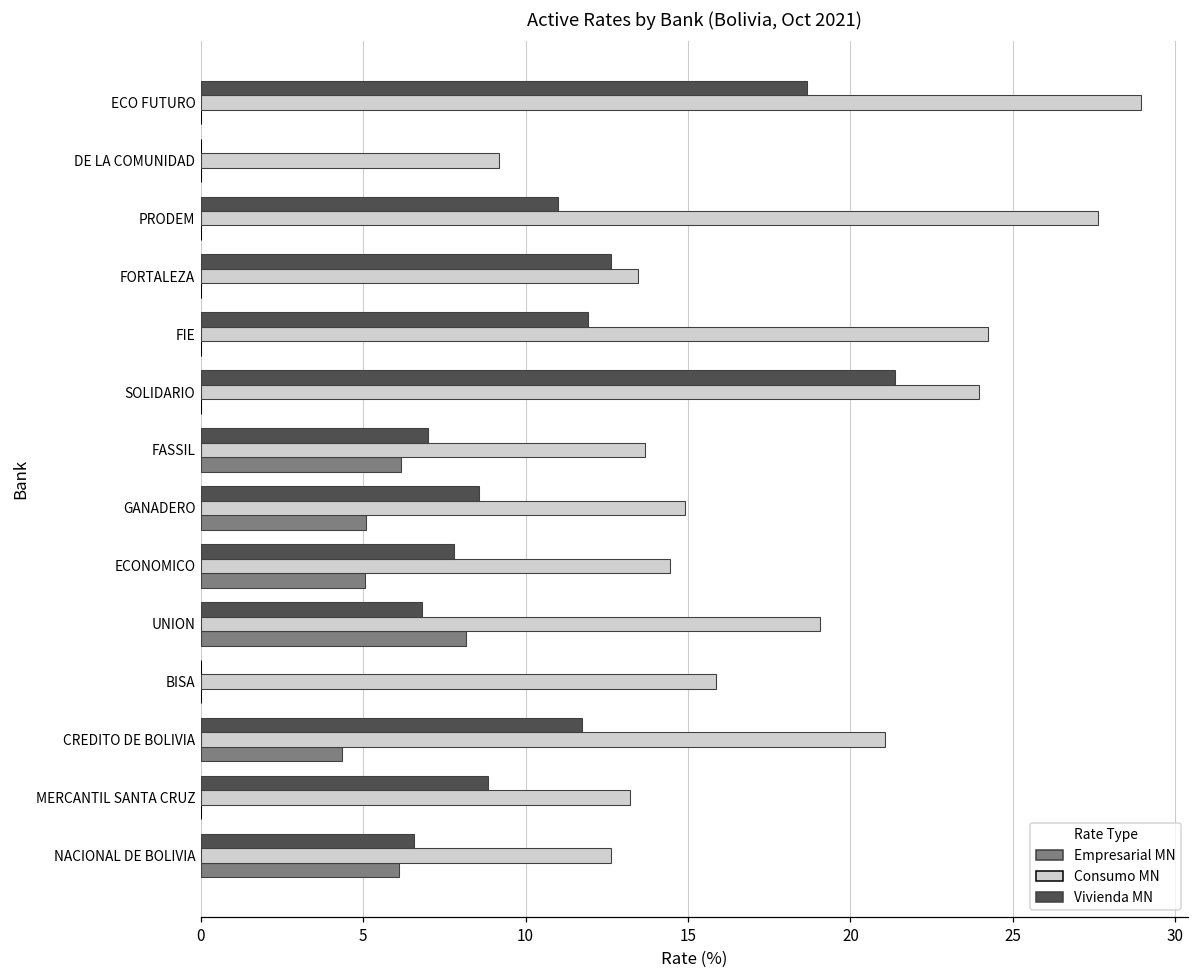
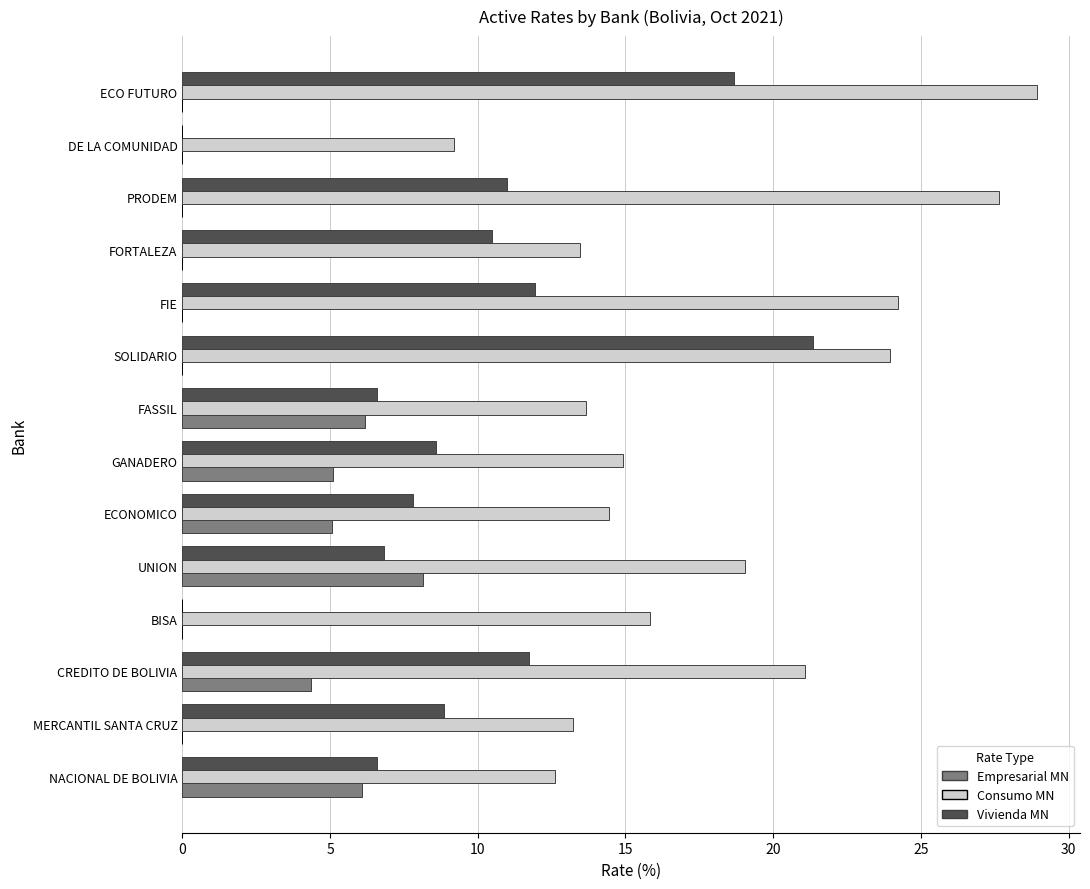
Vivienda MN, FORTALEZA: 12.6 -> 10.5
Vivienda MN, FASSIL: 7.0 -> 6.6
